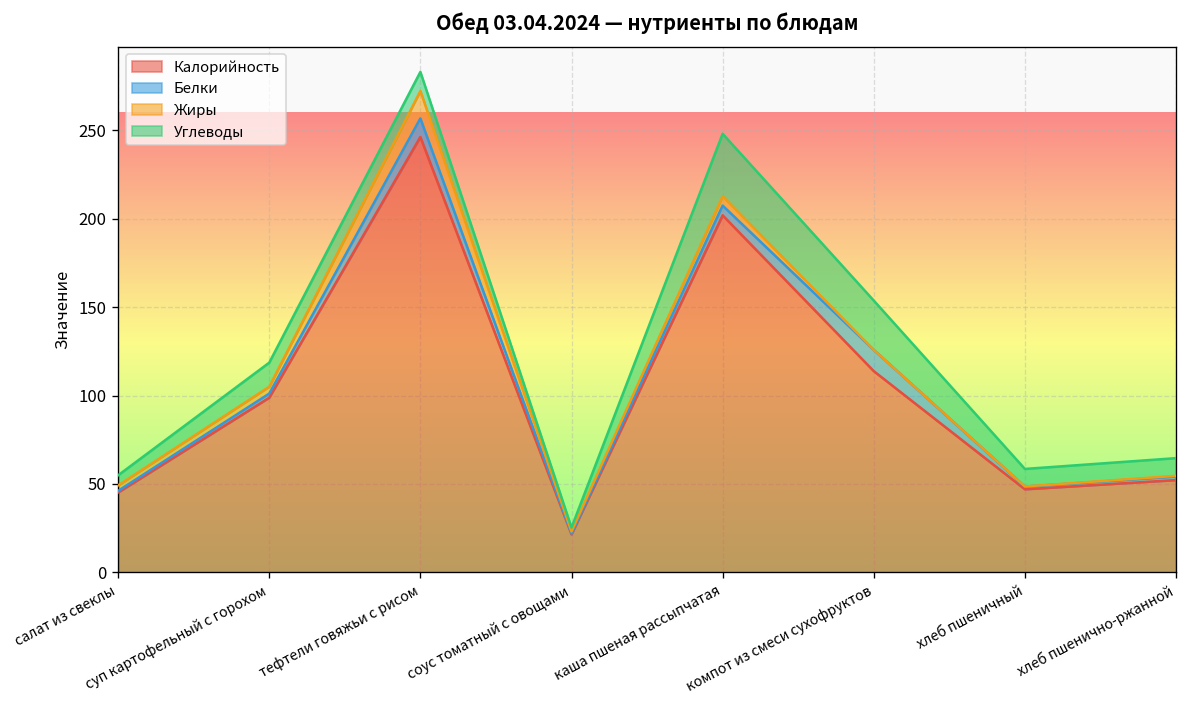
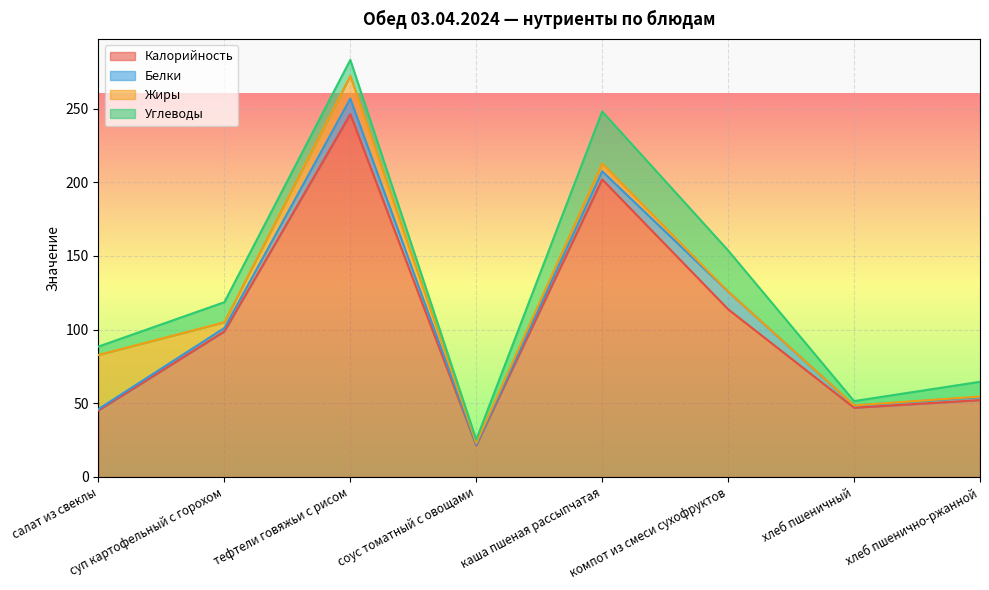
Жиры, салат из свеклы: 3 -> 37
Углеводы, хлеб пшеничный: 10 -> 3
